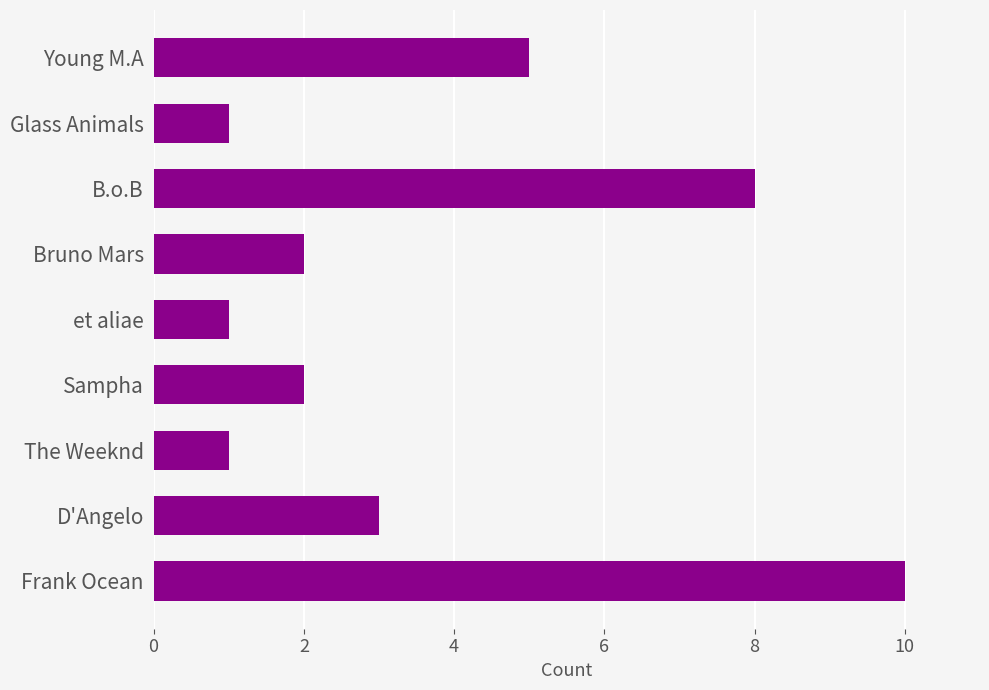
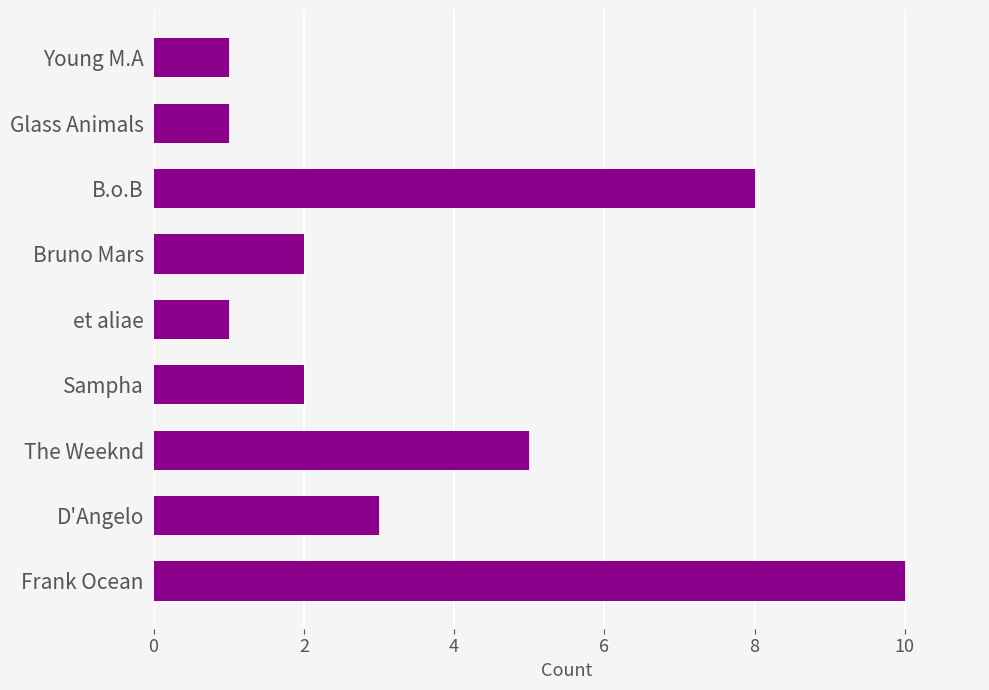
Young M.A: 5 -> 1
The Weeknd: 1 -> 5
